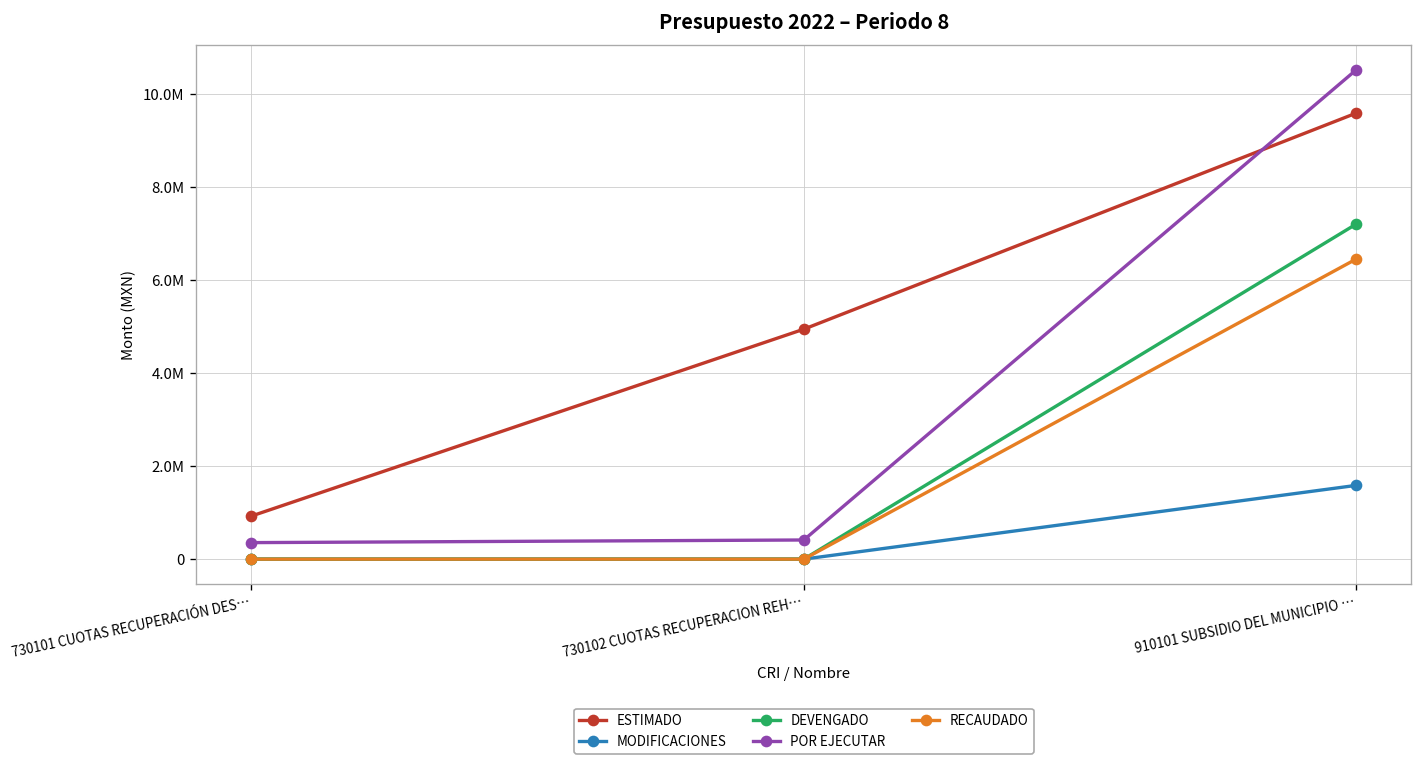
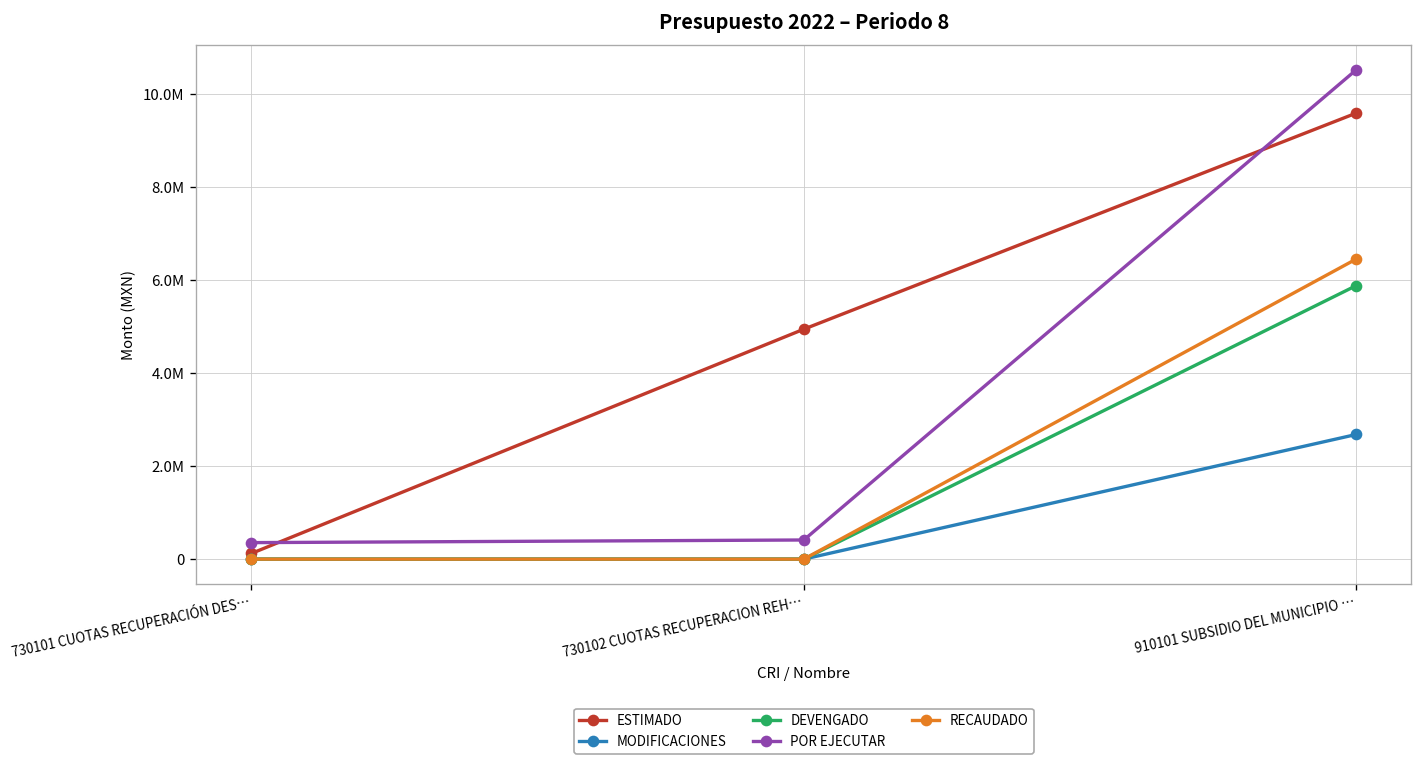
ESTIMADO, 730101 CUOTAS RECUPERACIÓN DES…: 900000 -> 100000
MODIFICACIONES, 910101 SUBSIDIO DEL MUNICIPIO …: 1600000 -> 2700000
DEVENGADO, 910101 SUBSIDIO DEL MUNICIPIO …: 7200000 -> 5900000
